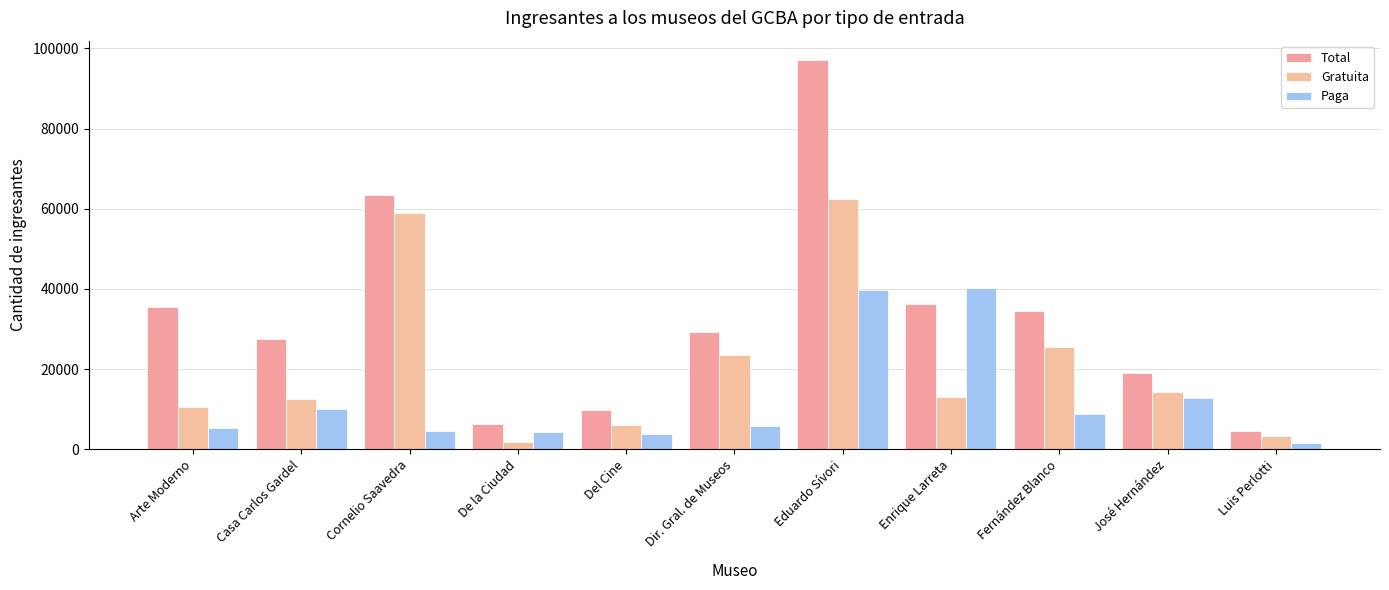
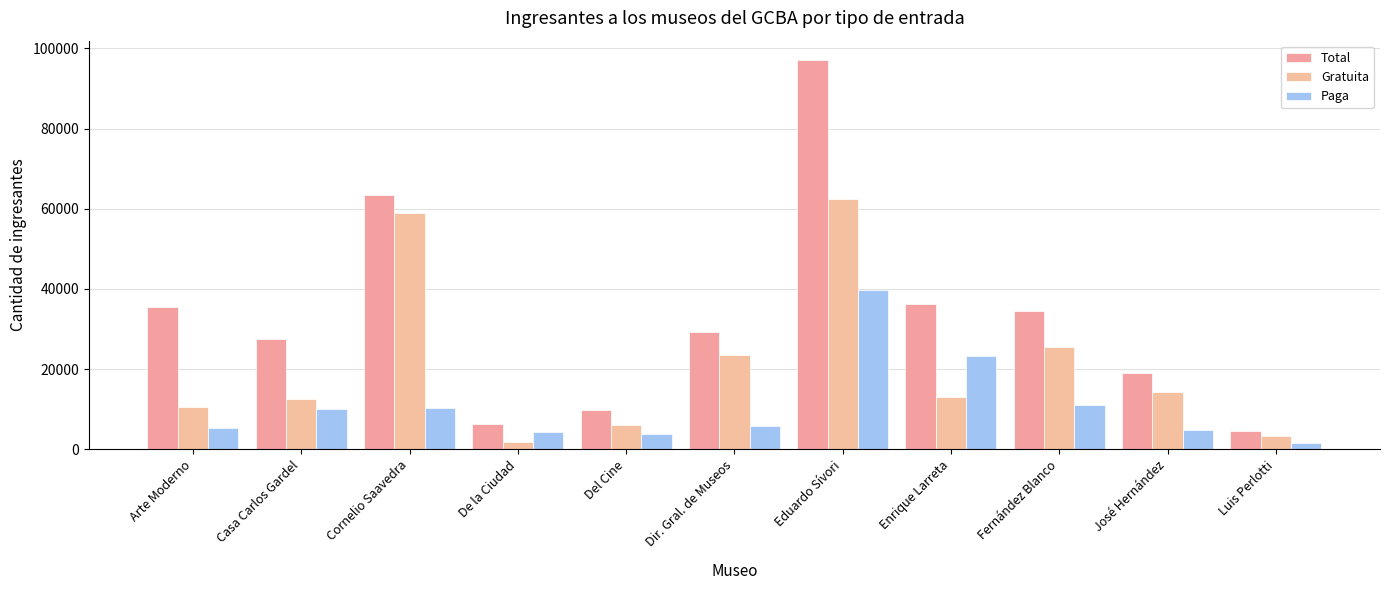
Paga, Cornelio Saavedra: 5000 -> 10000
Paga, Enrique Larreta: 40000 -> 23000
Paga, Fernández Blanco: 9000 -> 11000
Paga, José Hernández: 13000 -> 5000
